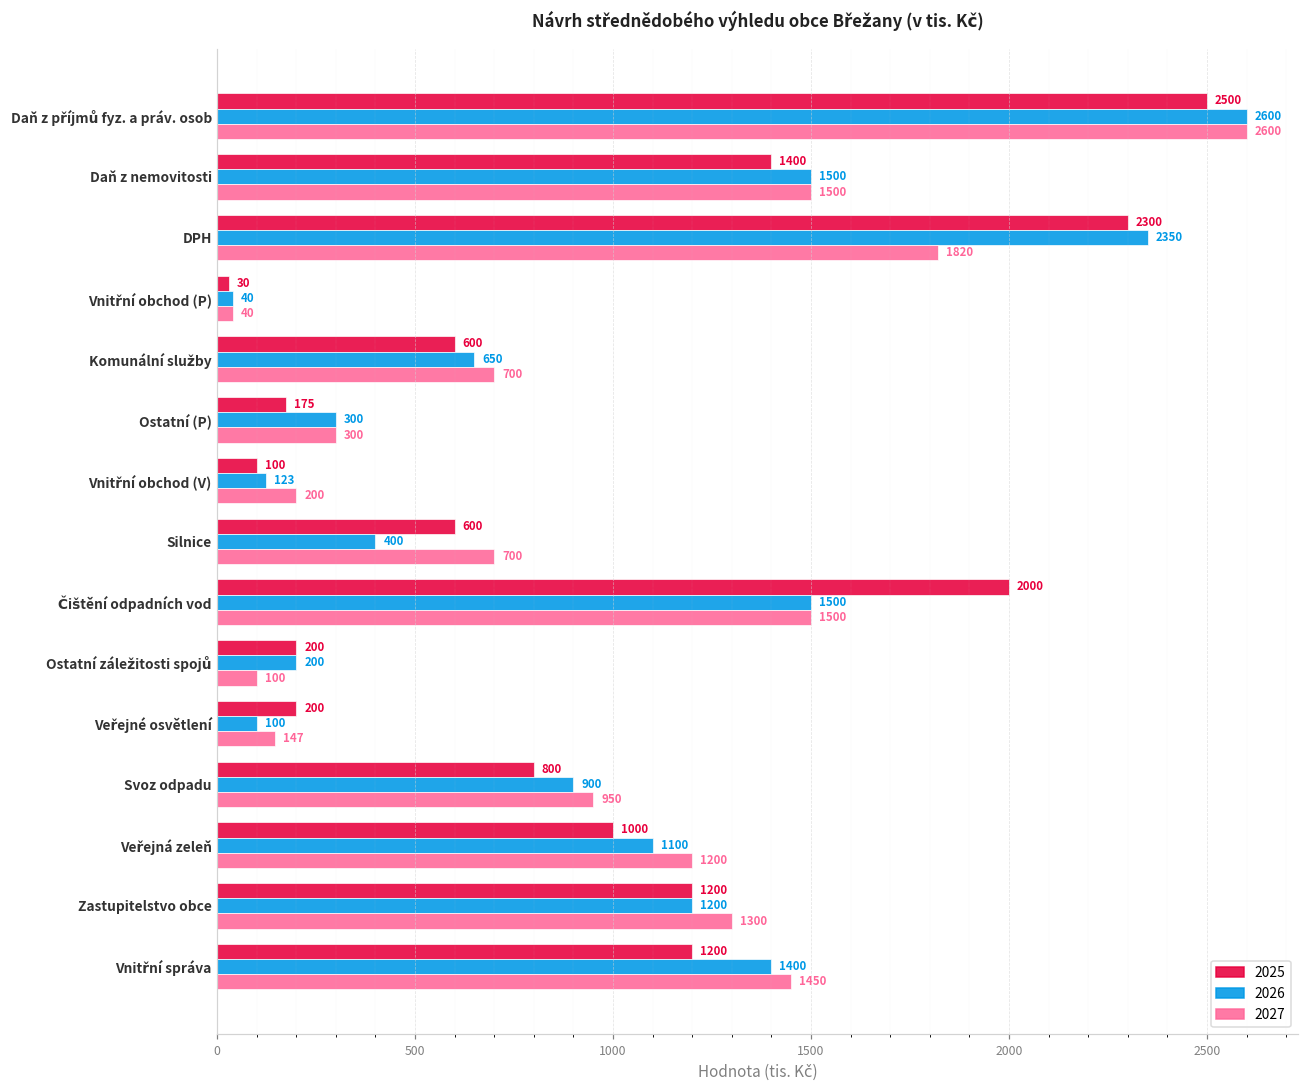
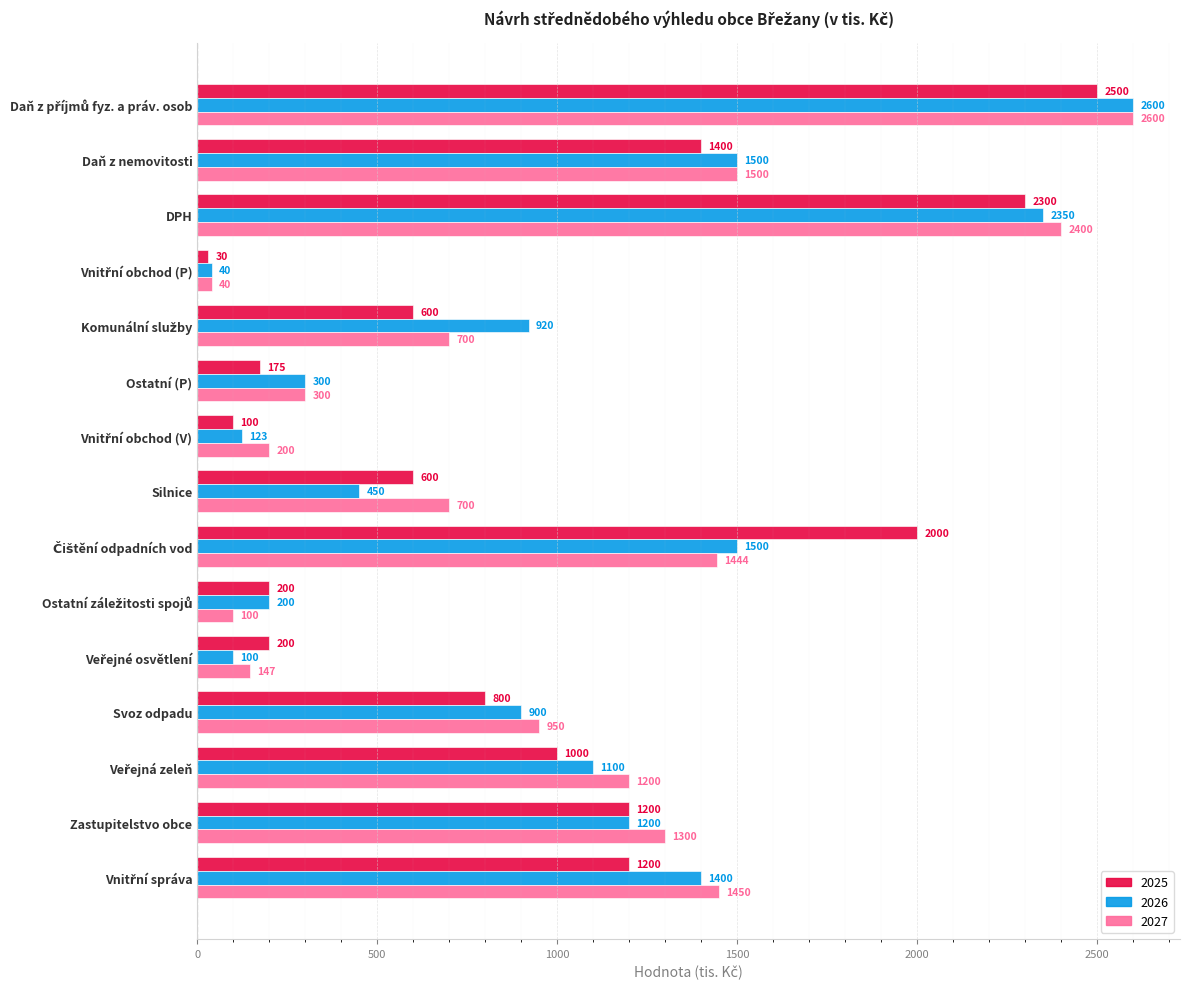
2027, DPH: 1820 -> 2400
2026, Komunální služby: 650 -> 920
2026, Silnice: 400 -> 450
2027, Čištění odpadních vod: 1500 -> 1444
